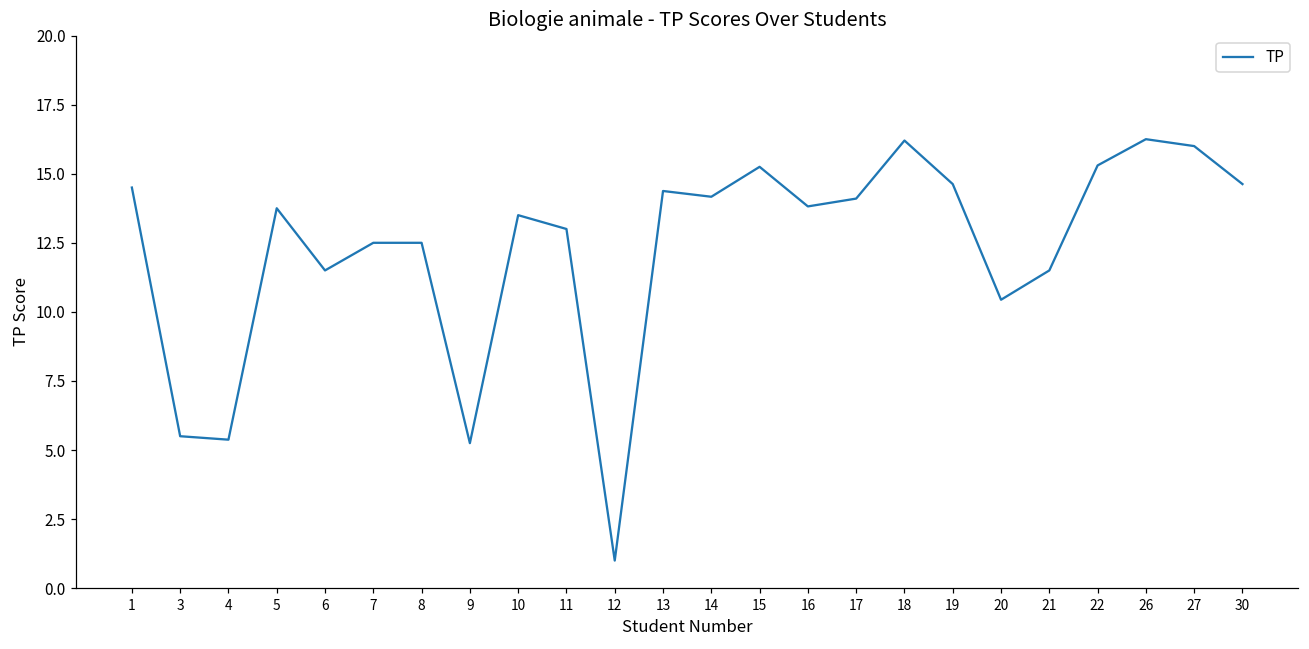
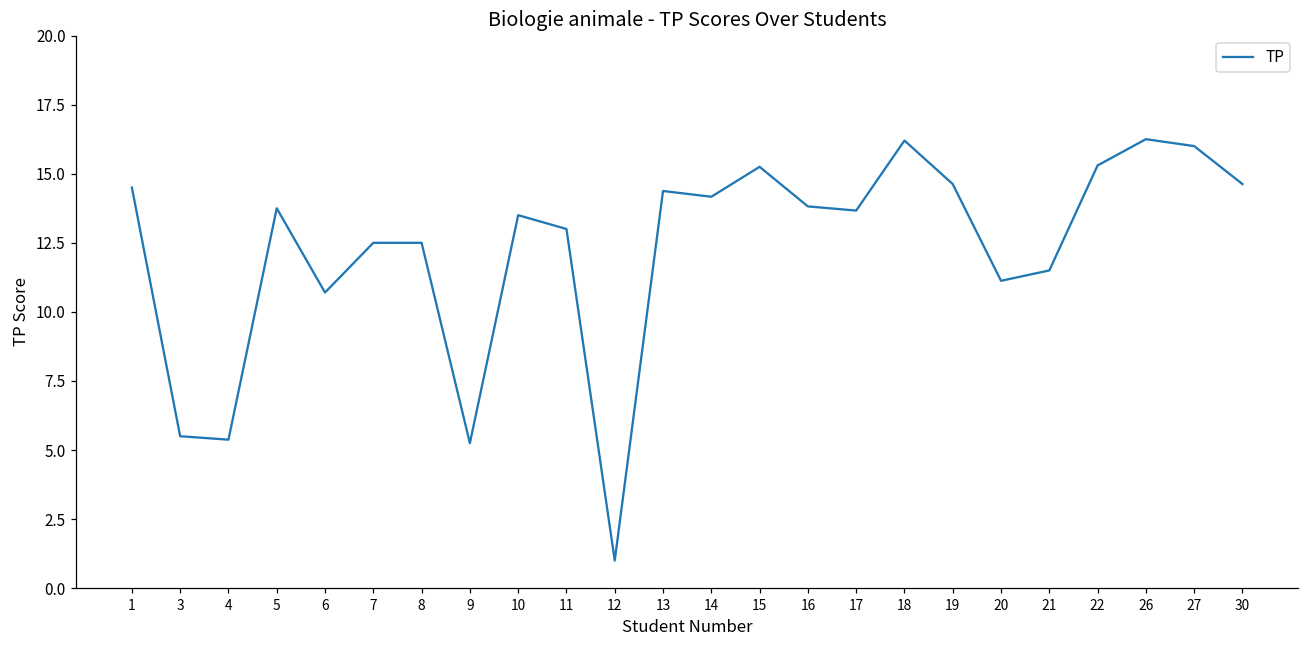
6: 11.5 -> 10.7
17: 14.1 -> 13.7
20: 10.4 -> 11.1
